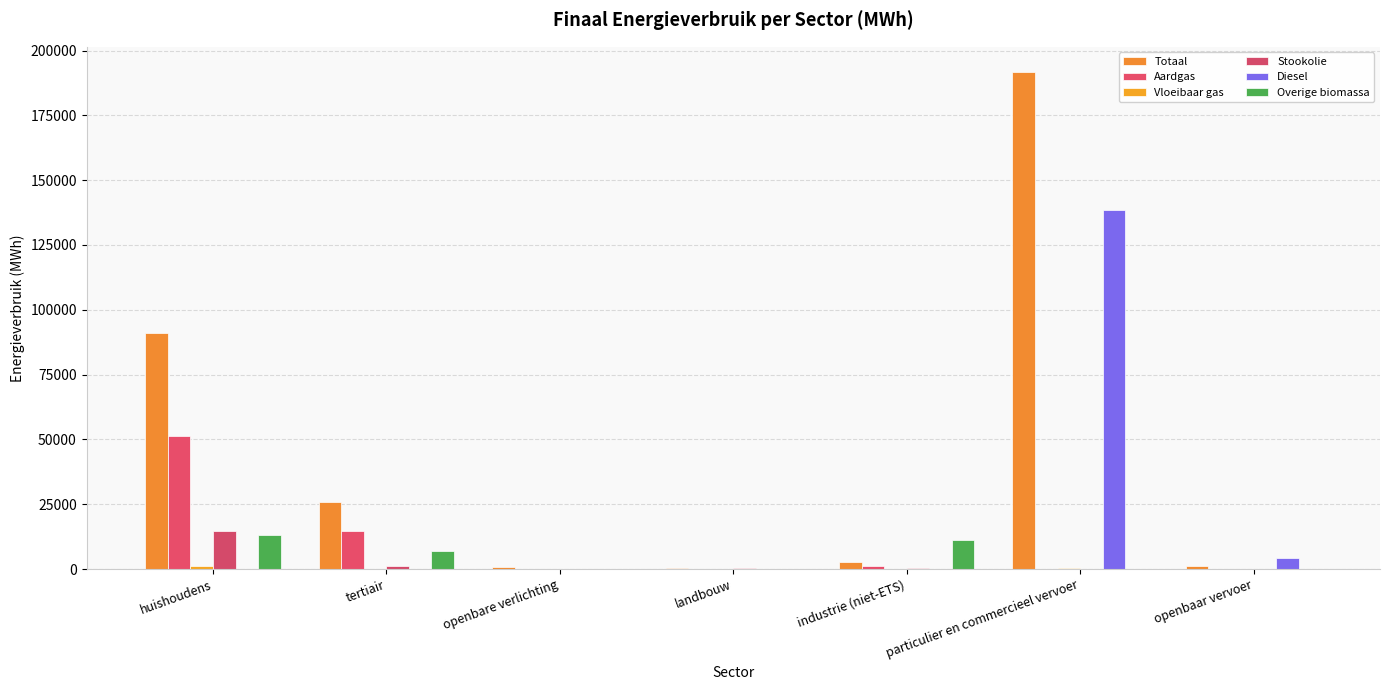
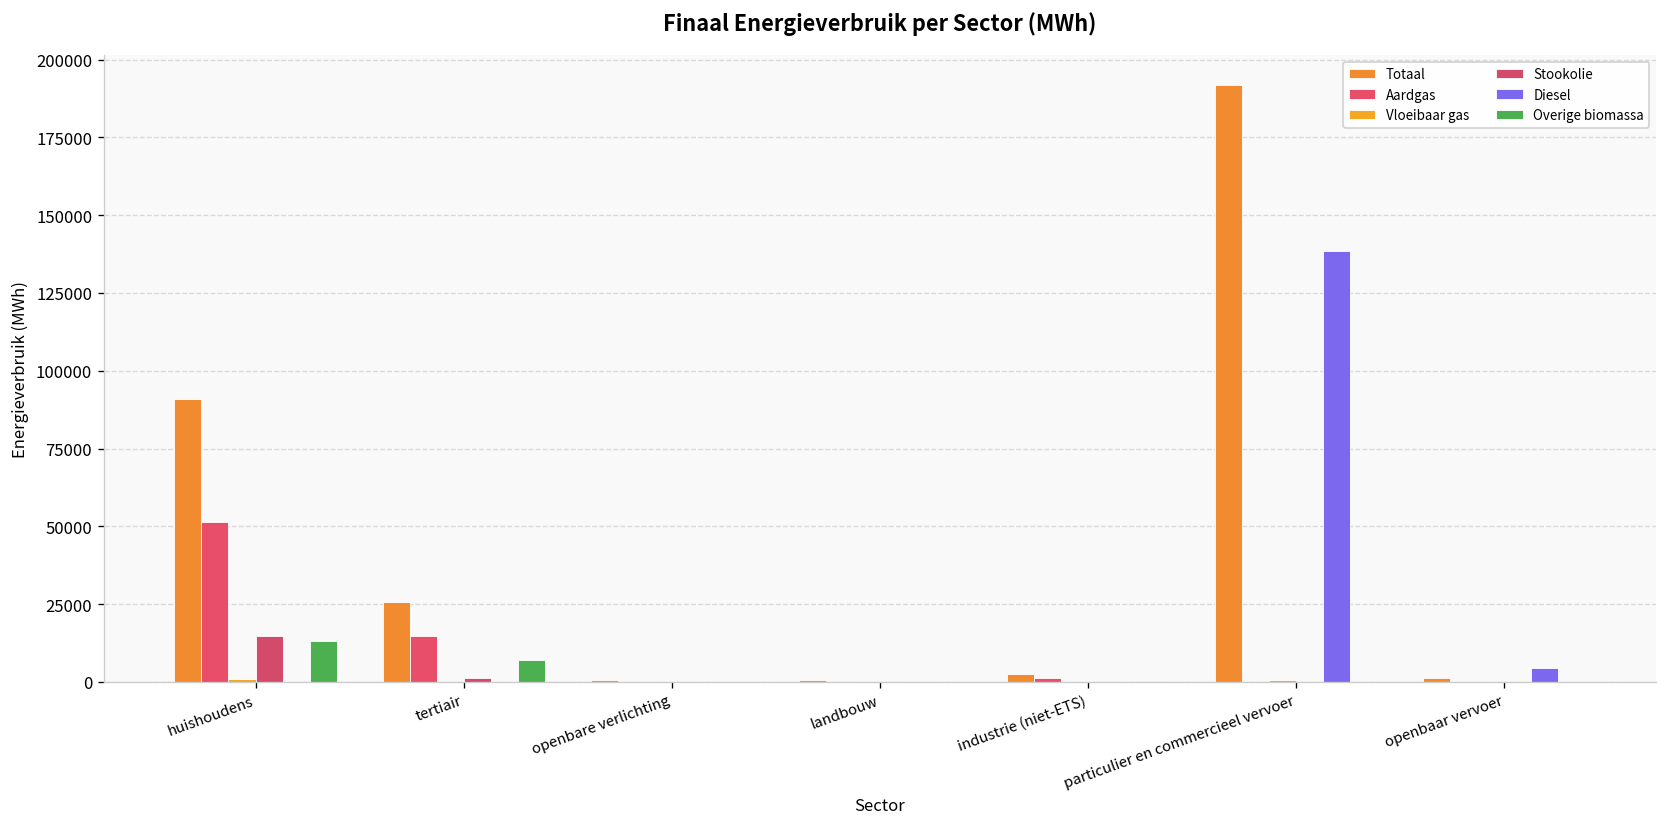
Overige biomassa, industrie (niet-ETS): 11000 -> 0
